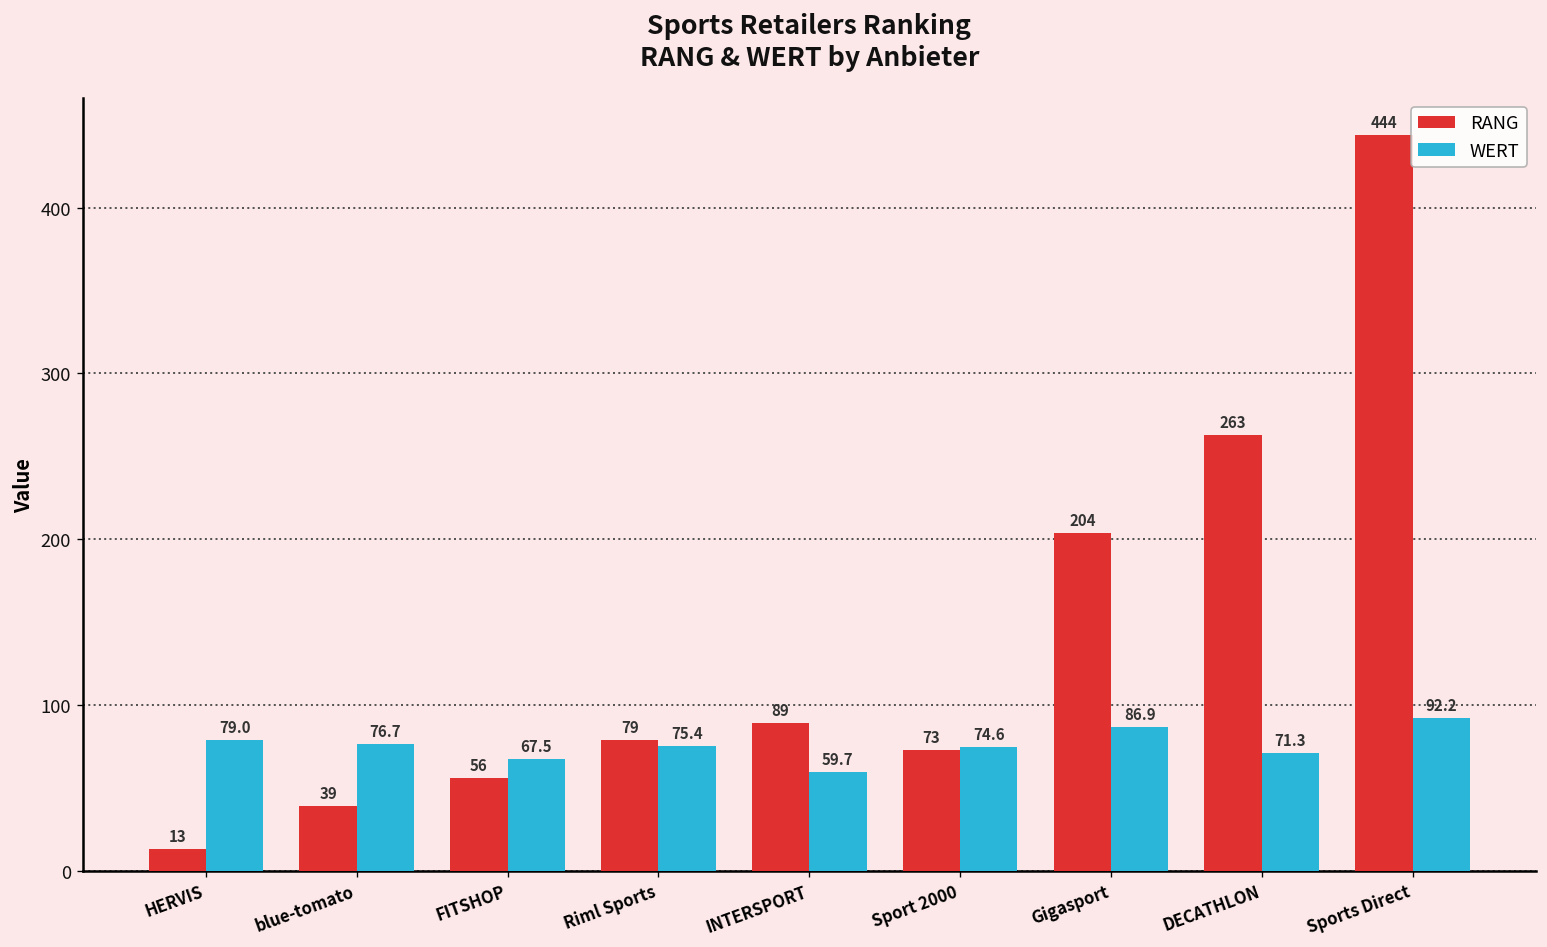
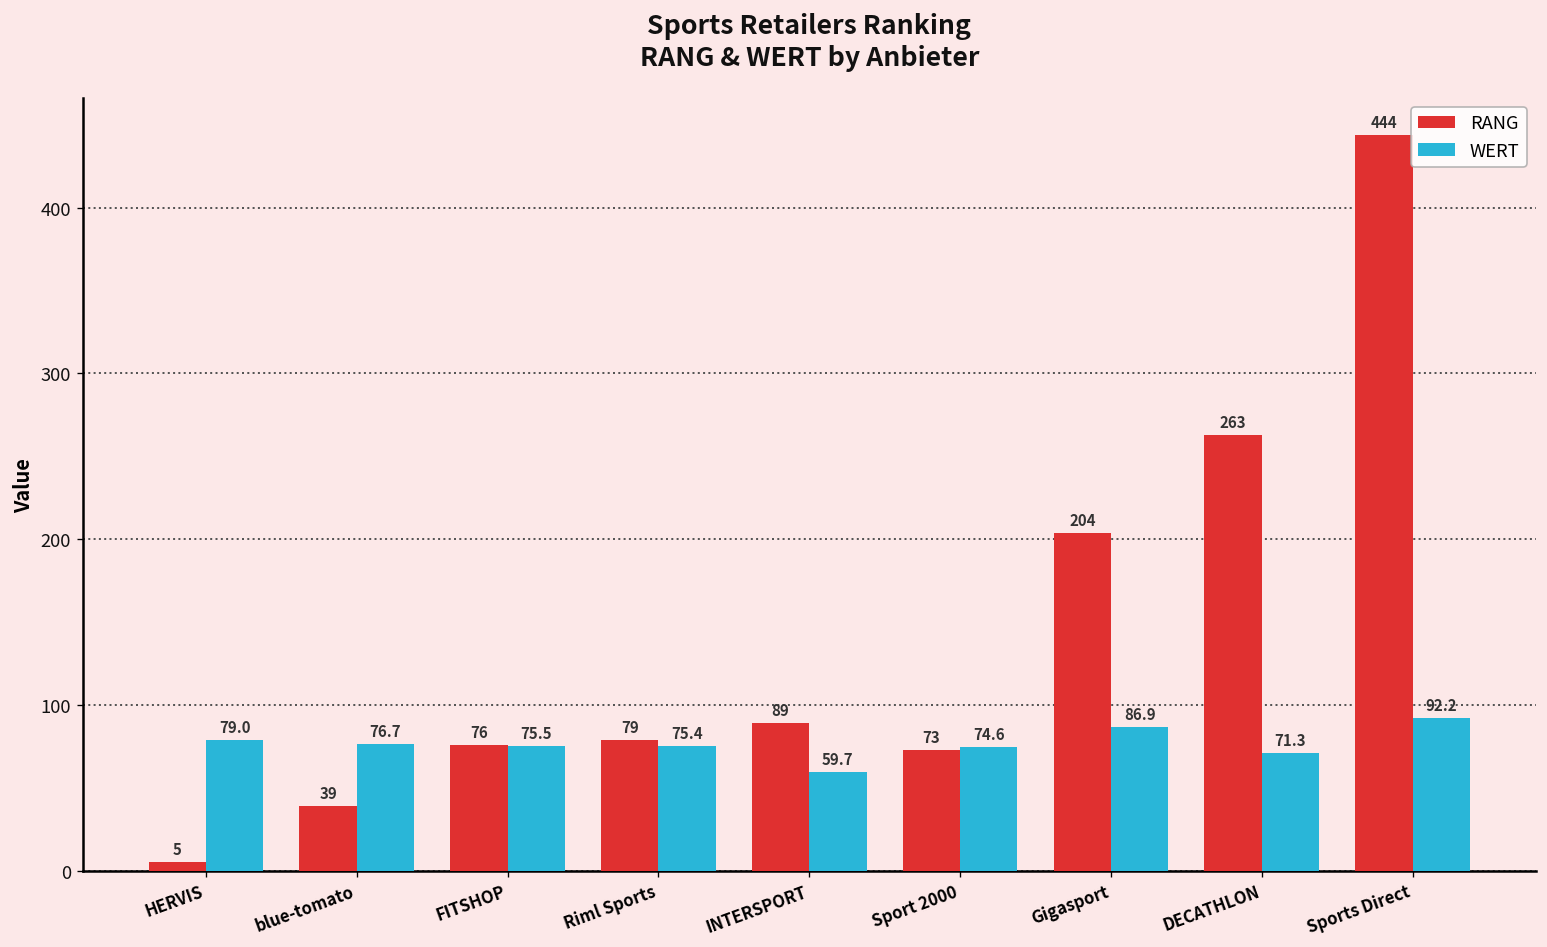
RANG, HERVIS: 13 -> 5
RANG, FITSHOP: 56 -> 76
WERT, FITSHOP: 67.5 -> 75.5
